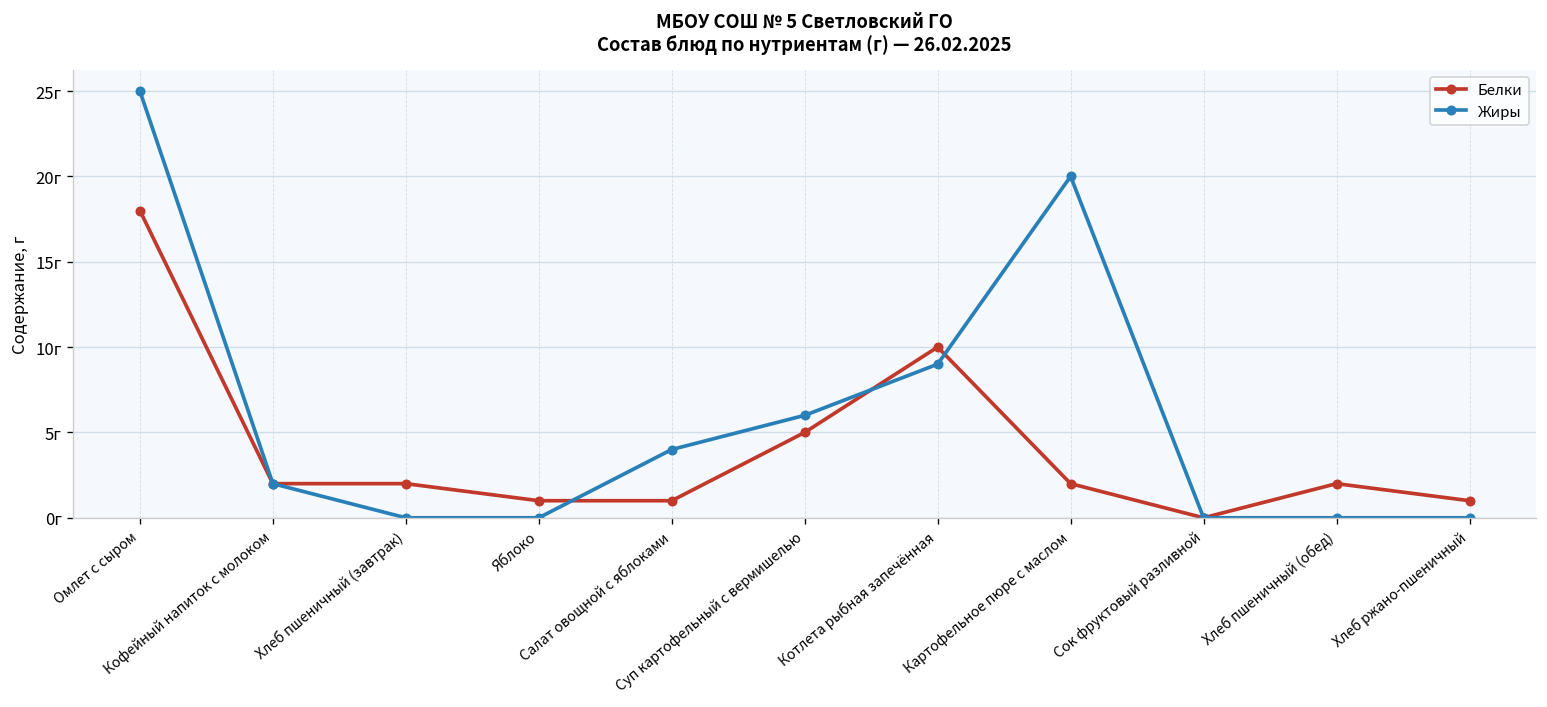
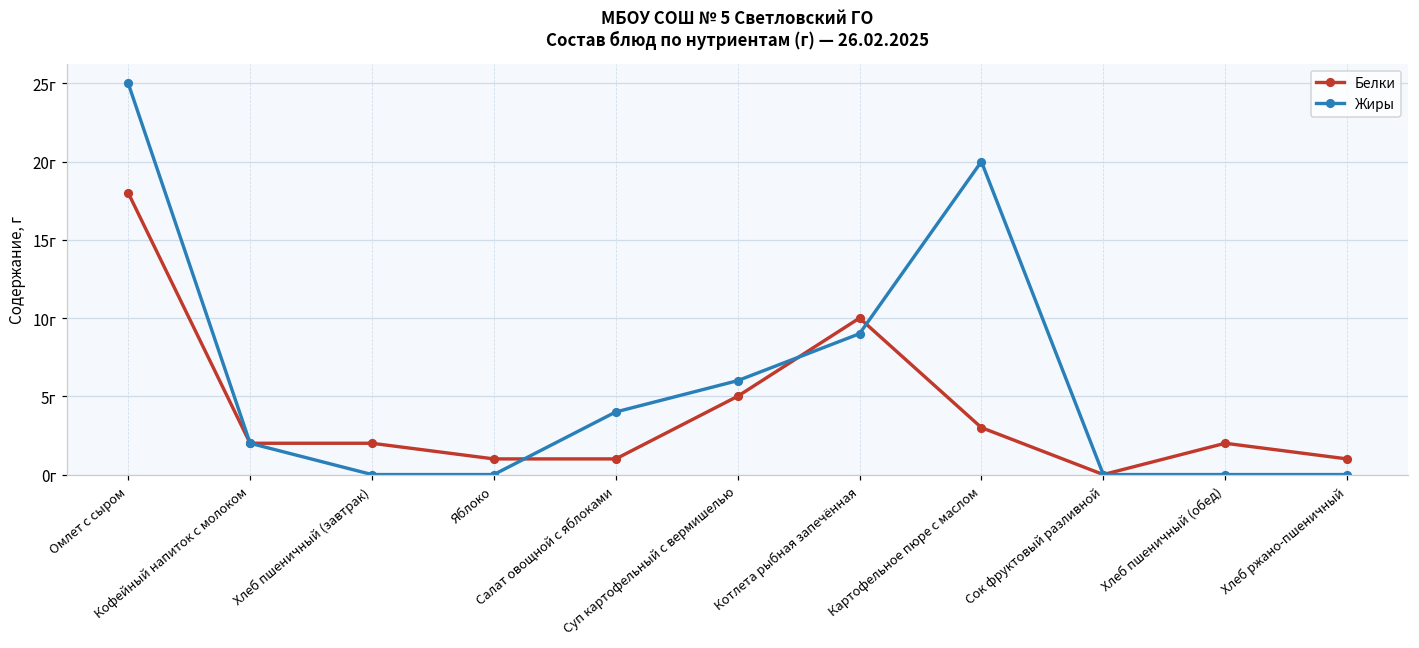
Белки, Картофельное пюре с маслом: 2г -> 3г
